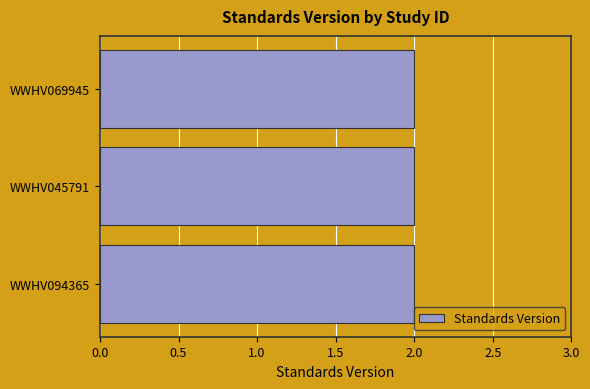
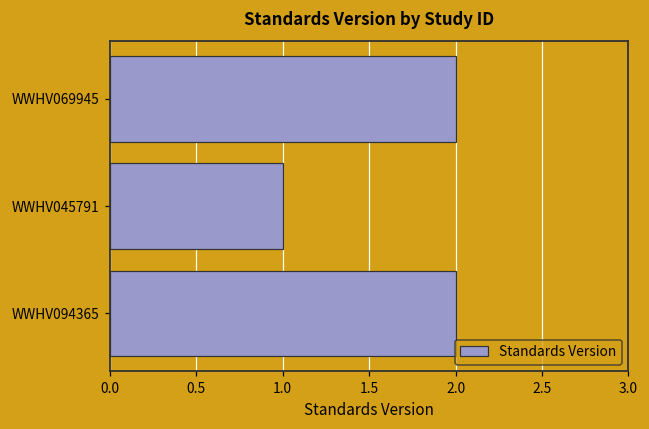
WWHV045791: 2 -> 1
